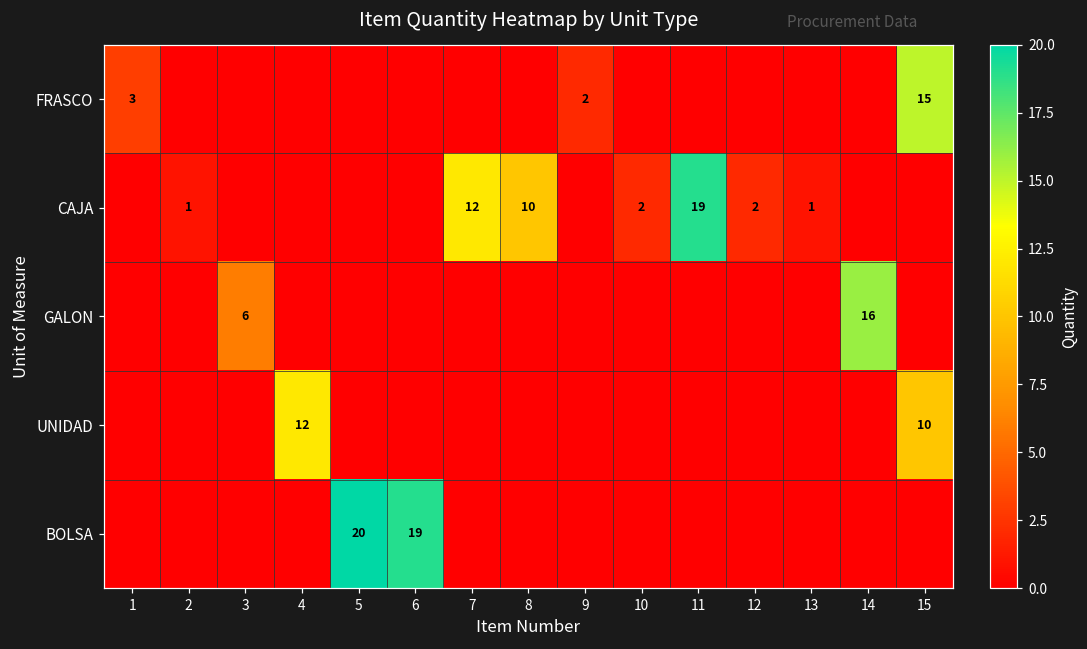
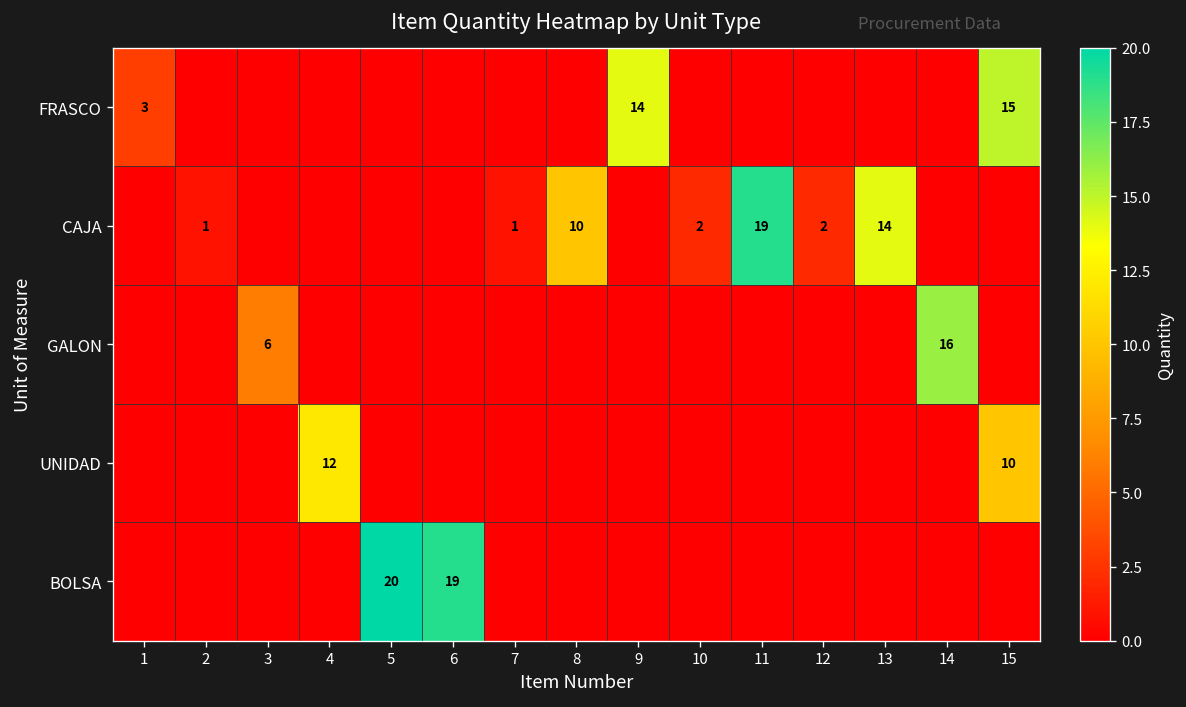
FRASCO, 9: 2 -> 14
CAJA, 7: 12 -> 1
CAJA, 13: 1 -> 14
